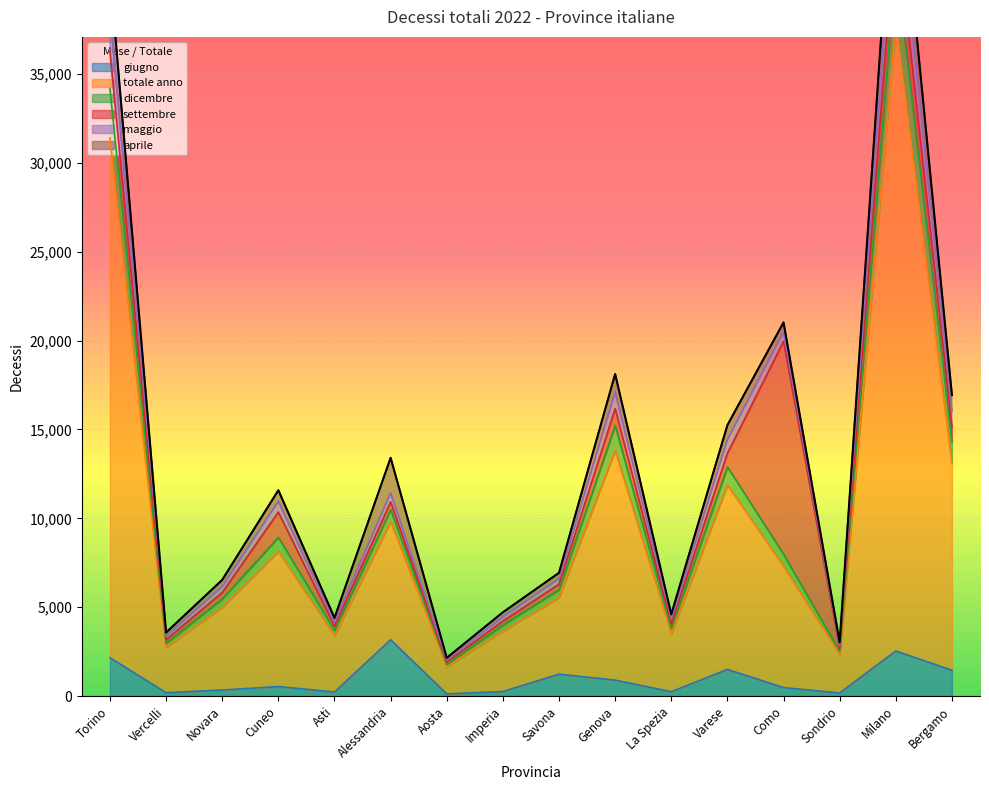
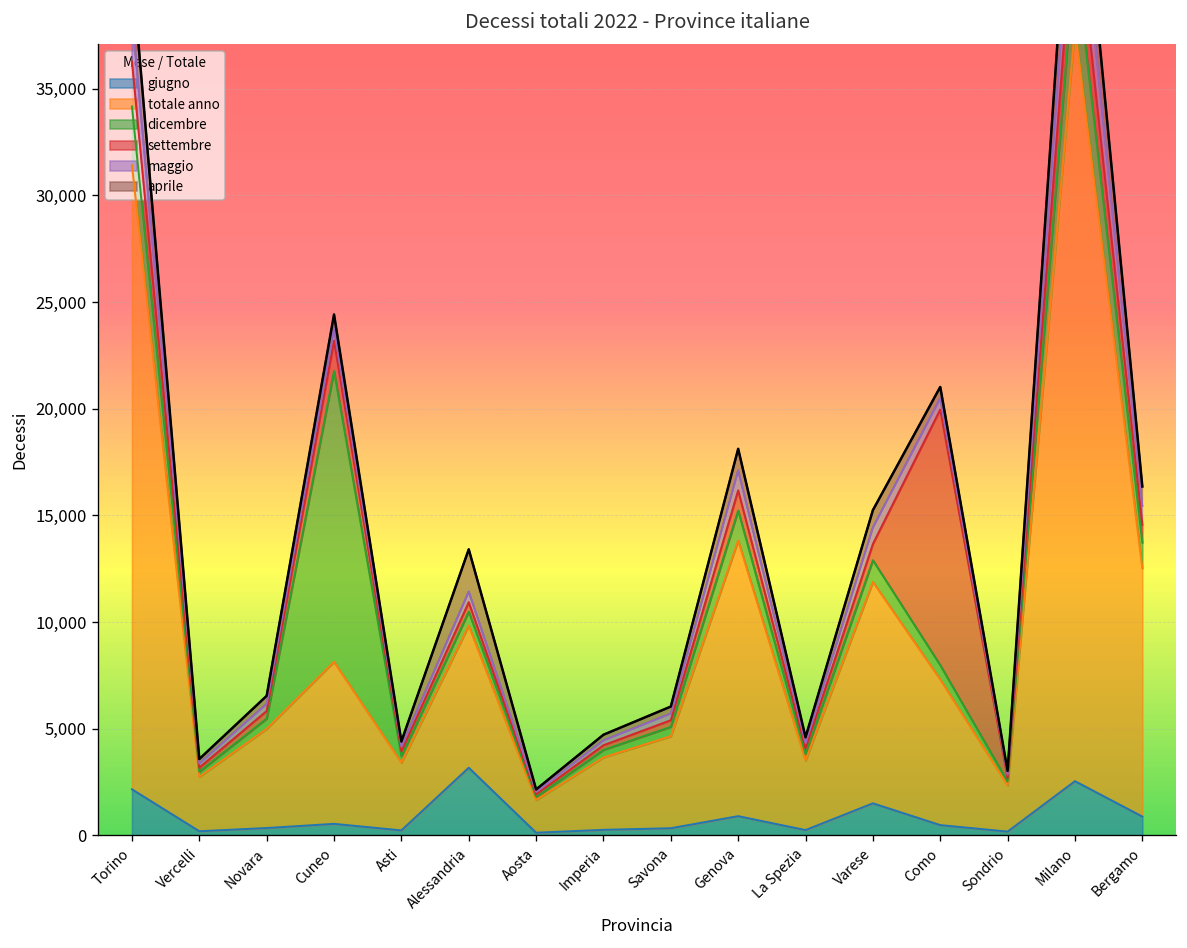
dicembre, Cuneo: 800 -> 13,600
giugno, Savona: 1,200 -> 300
giugno, Bergamo: 1,500 -> 900
